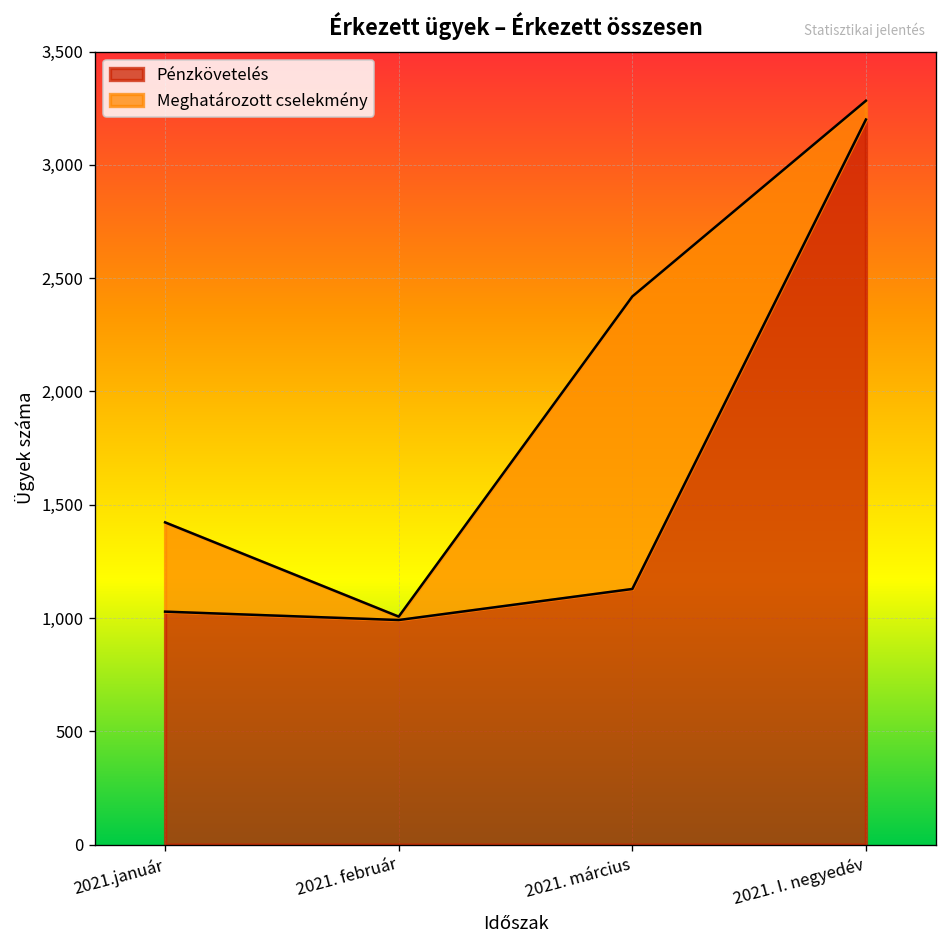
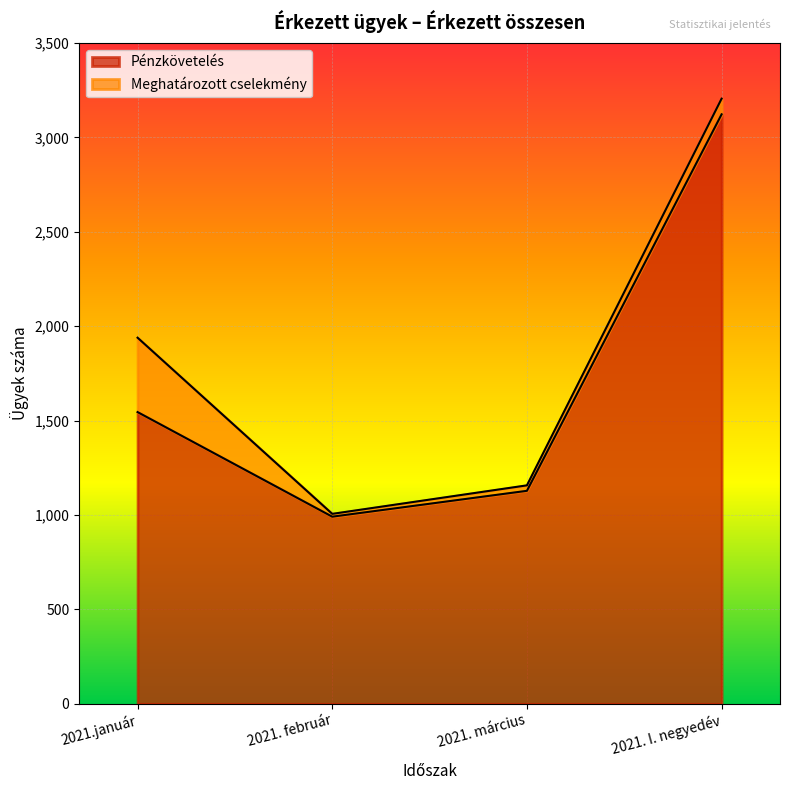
Pénzkövetelés, 2021.január: 1,030 -> 1,550
Meghatározott cselekmény, 2021. március: 1,290 -> 30
Pénzkövetelés, 2021. I. negyedév: 3,200 -> 3,120
